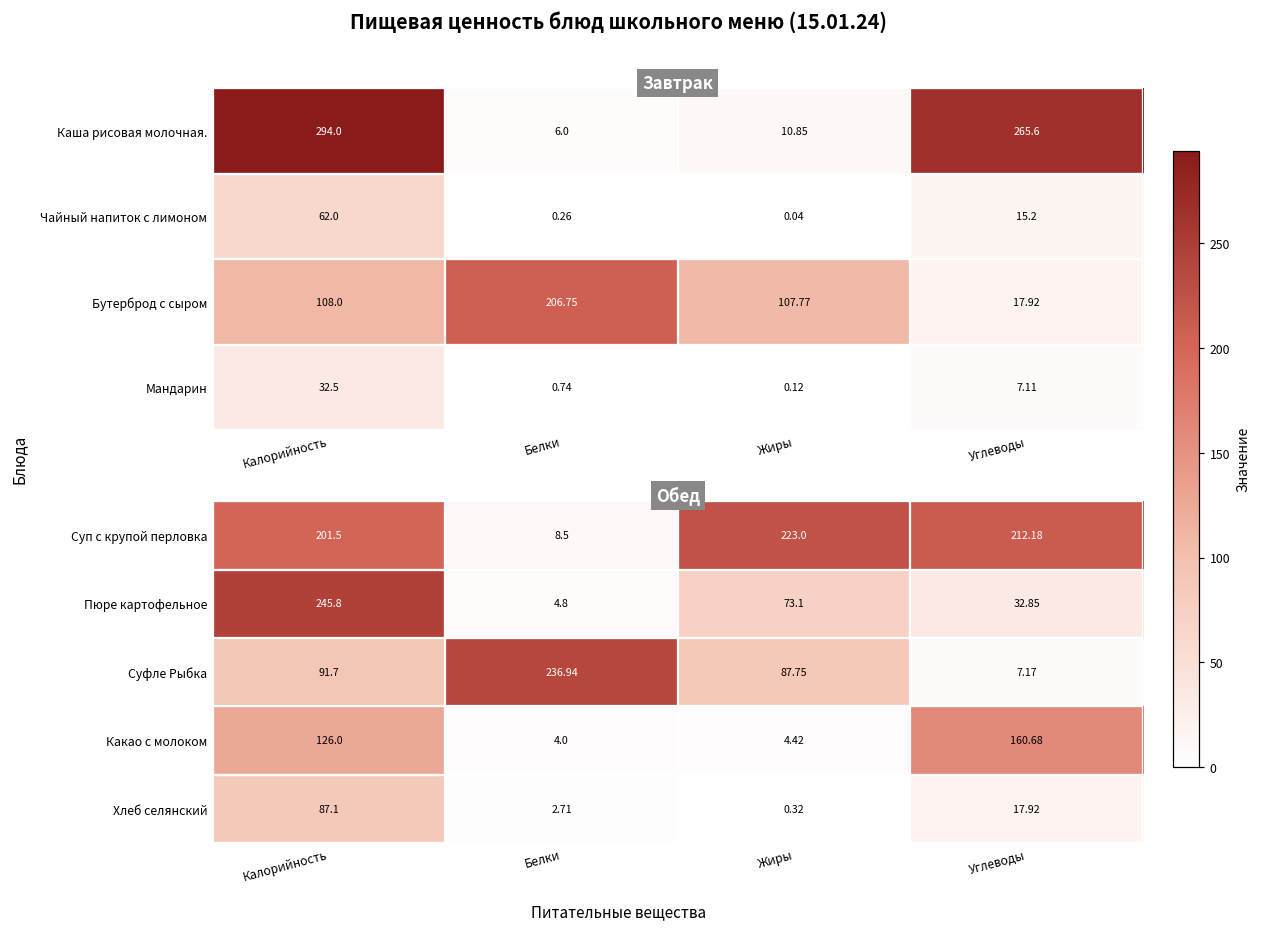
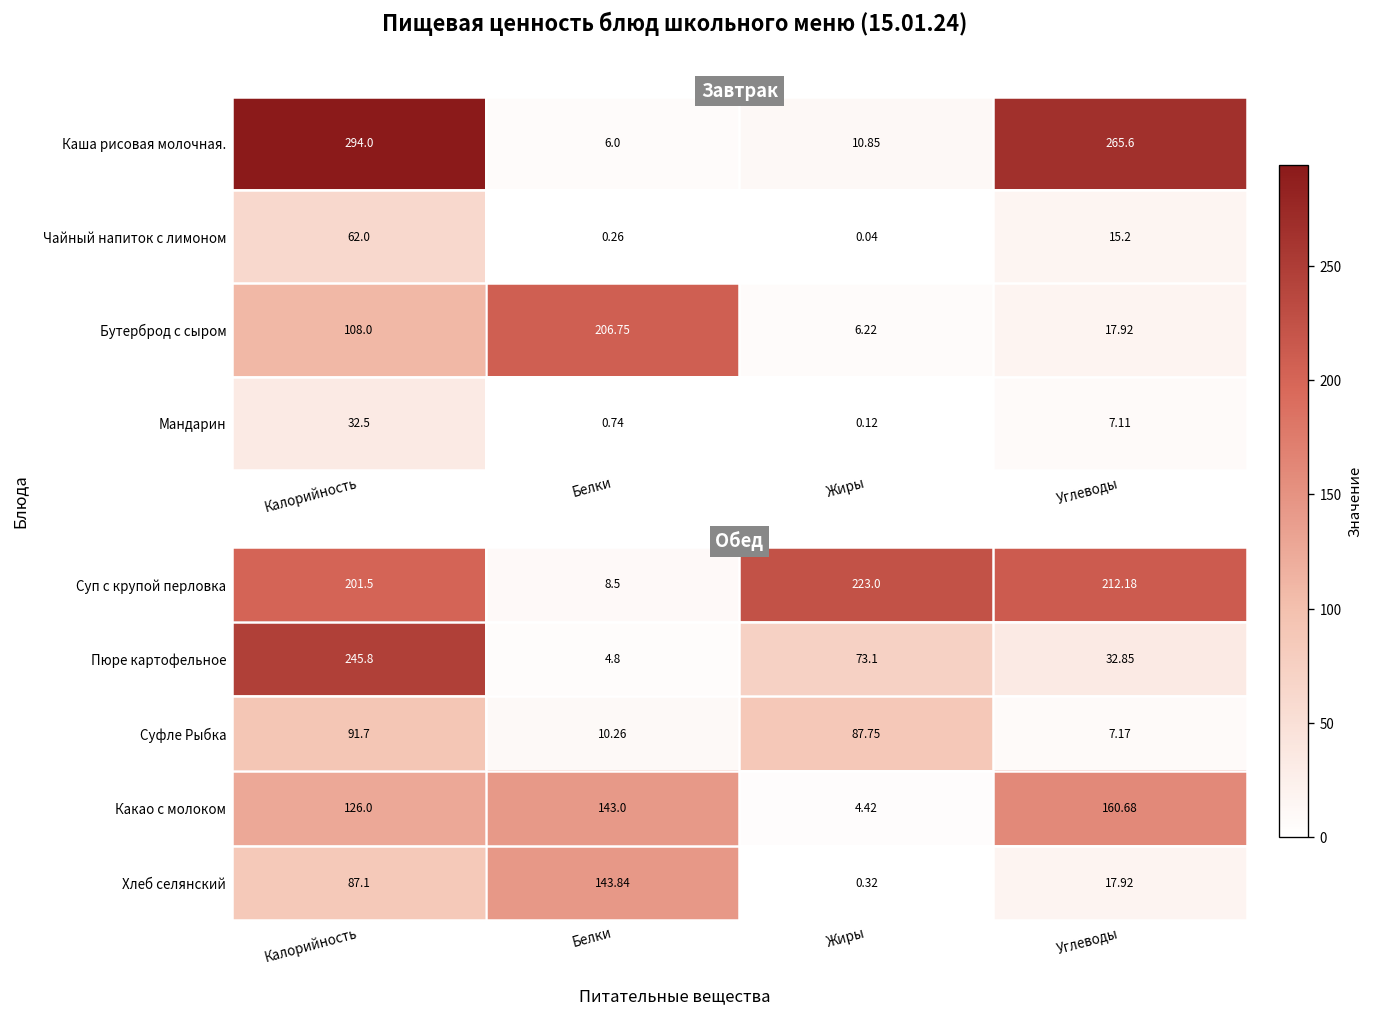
Завтрак, Бутерброд с сыром, Жиры: 107.77 -> 6.22
Обед, Суфле Рыбка, Белки: 236.94 -> 10.26
Обед, Какао с молоком, Белки: 4.0 -> 143.0
Обед, Хлеб селянский, Белки: 2.71 -> 143.84
